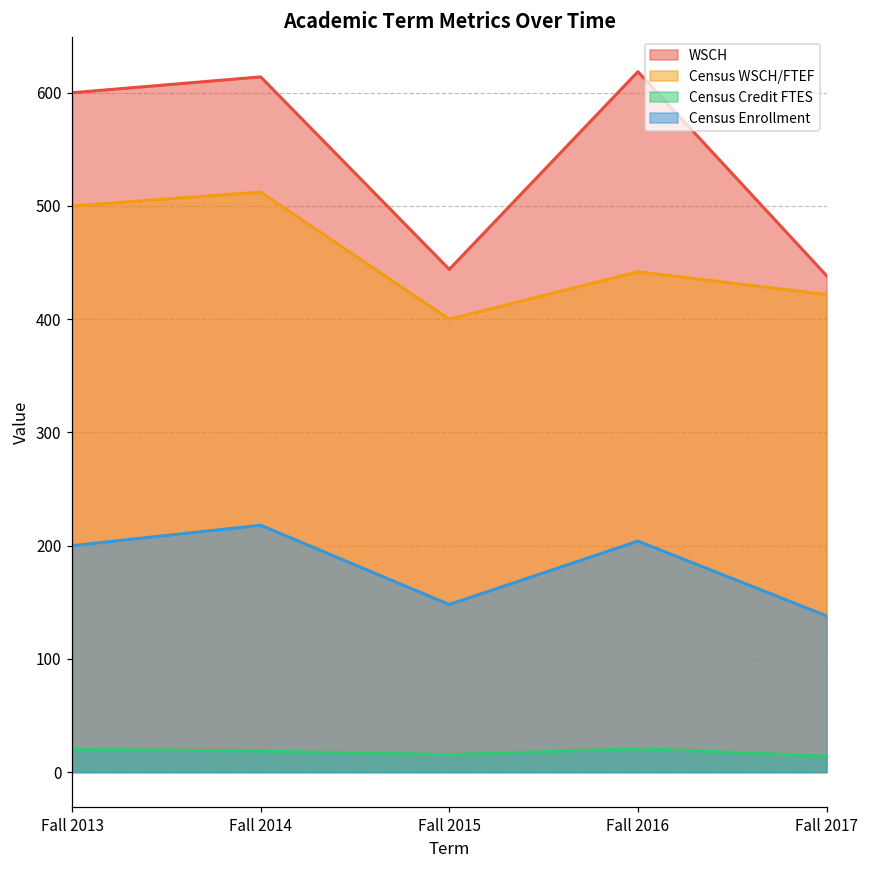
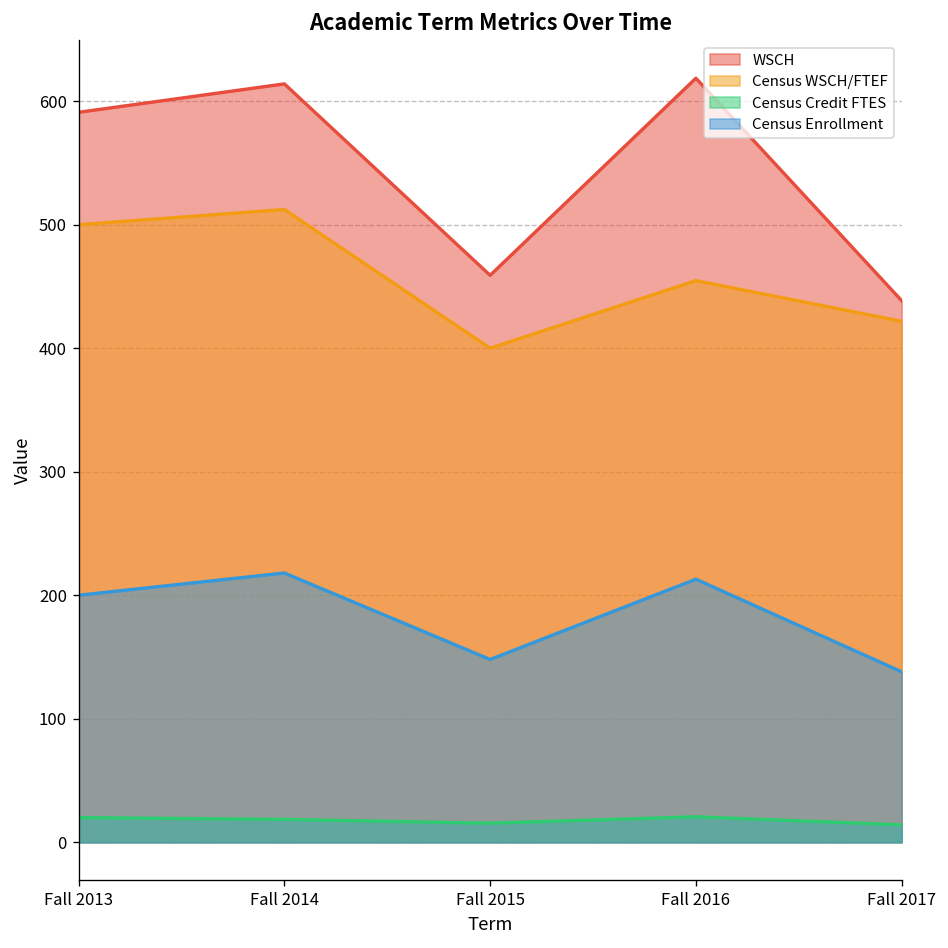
WSCH, Fall 2013: 600 -> 591
WSCH, Fall 2015: 444 -> 459
Census WSCH/FTEF, Fall 2016: 442 -> 455
Census Enrollment, Fall 2016: 204 -> 213
